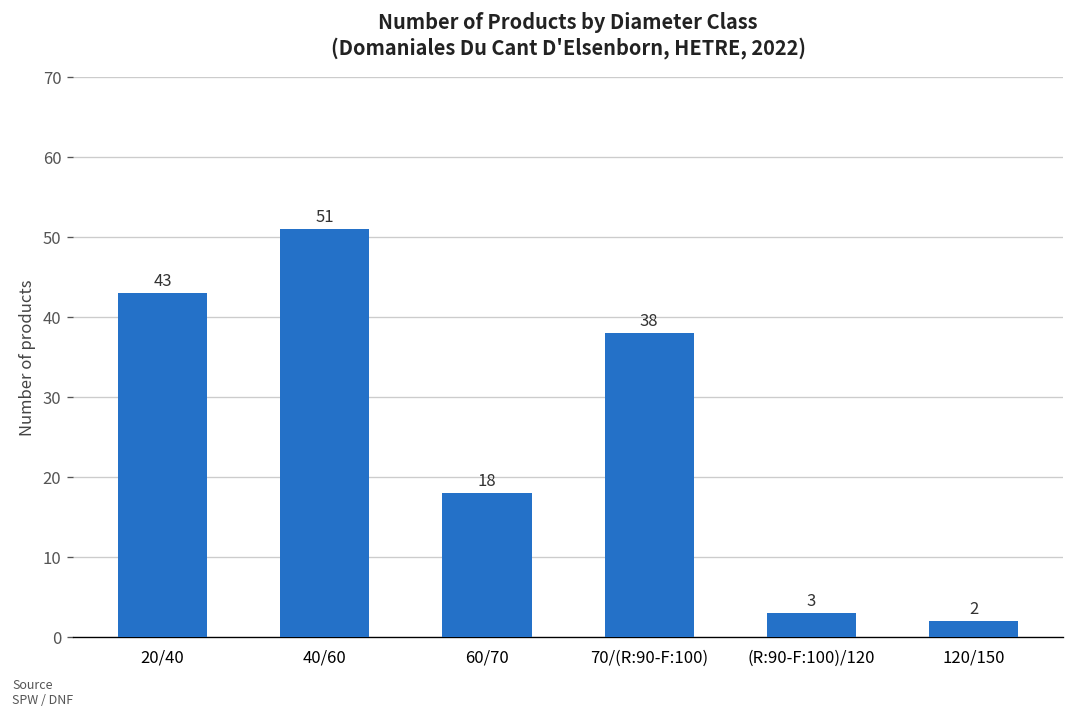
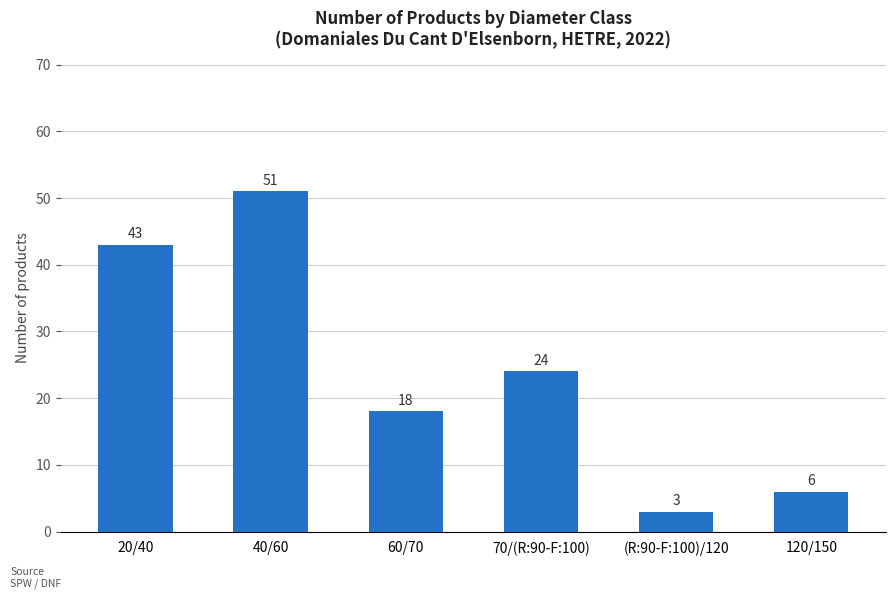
70/(R:90-F:100): 38 -> 24
120/150: 2 -> 6
